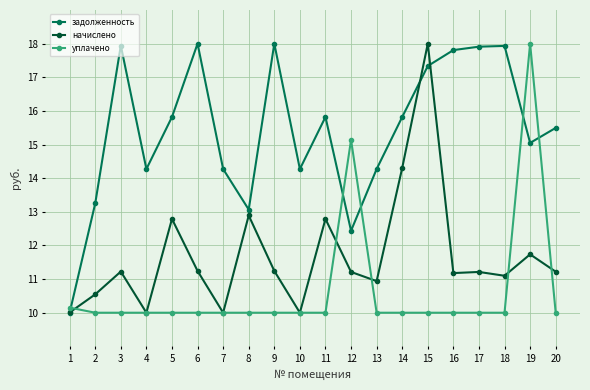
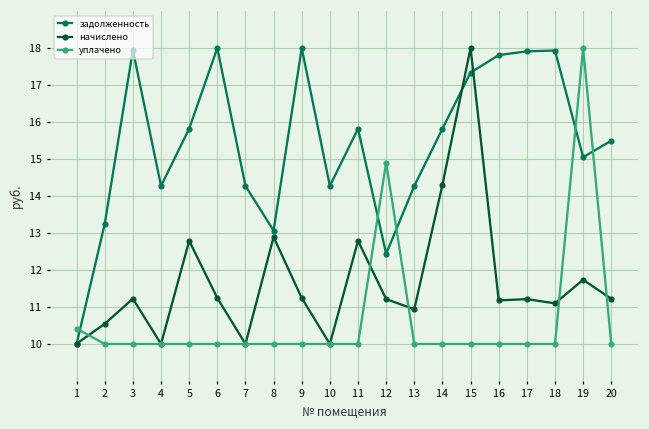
уплачено, 1: 10.2 -> 10.4
уплачено, 12: 15.1 -> 14.9
